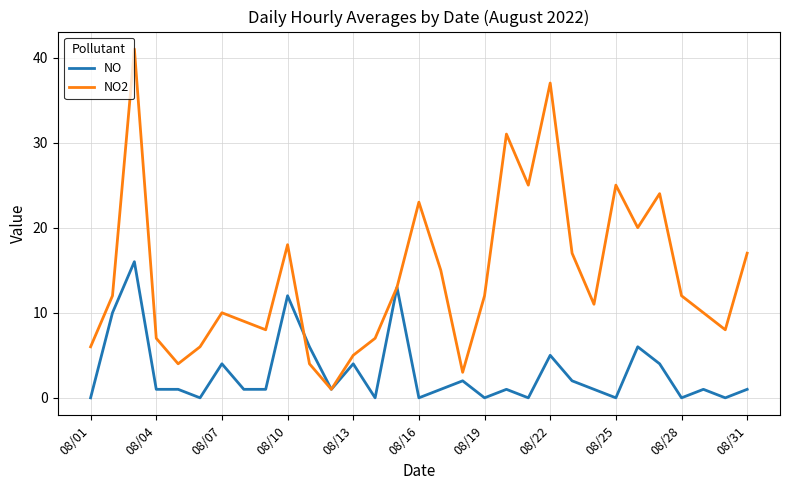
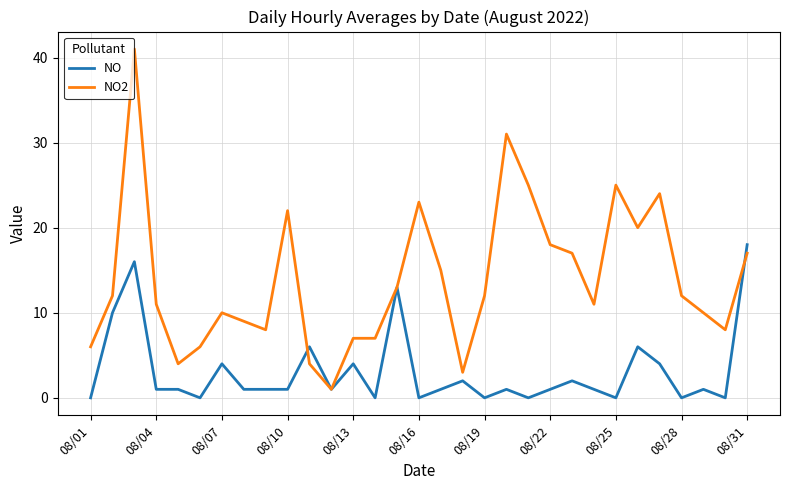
NO2, 08/04: 7 -> 11
NO, 08/10: 12 -> 1
NO2, 08/10: 18 -> 22
NO2, 08/13: 5 -> 7
NO, 08/22: 5 -> 1
NO2, 08/22: 37 -> 18
NO, 08/31: 1 -> 18
